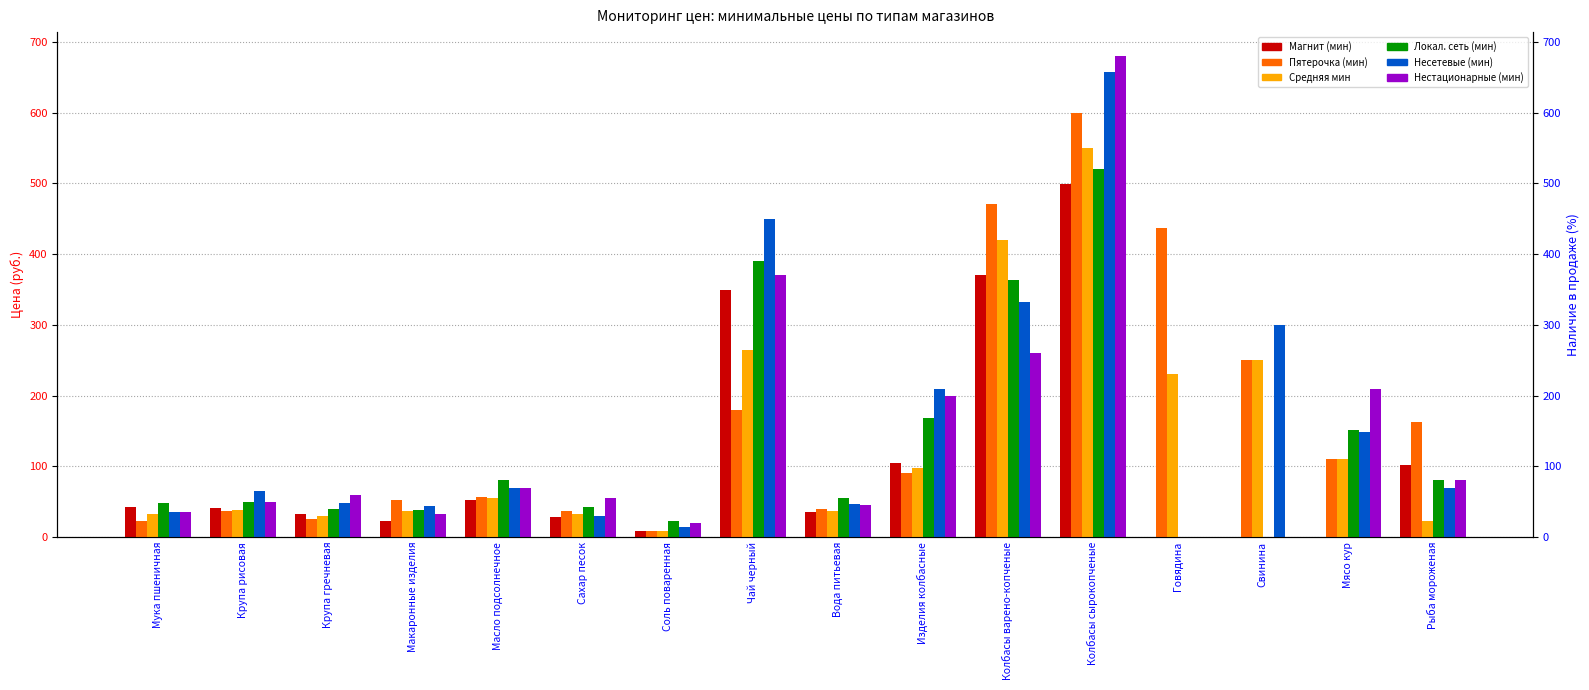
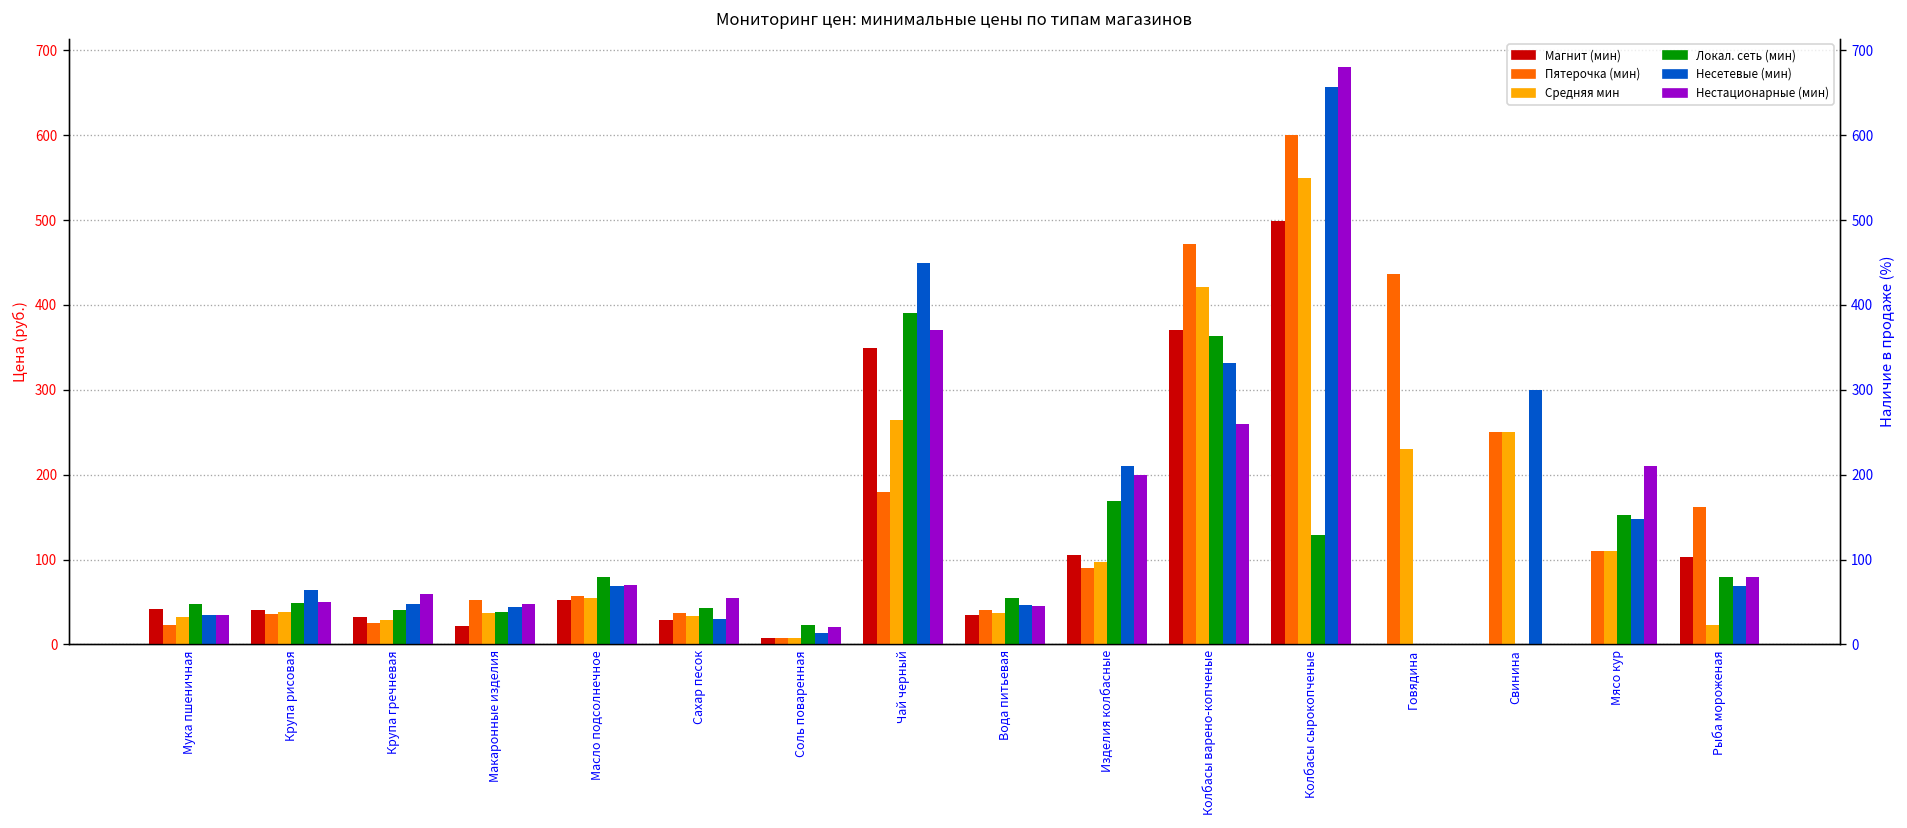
Нестационарные (мин), Макаронные изделия: 30 -> 50
Локал. сеть (мин), Колбасы сырокопченые: 520 -> 130
